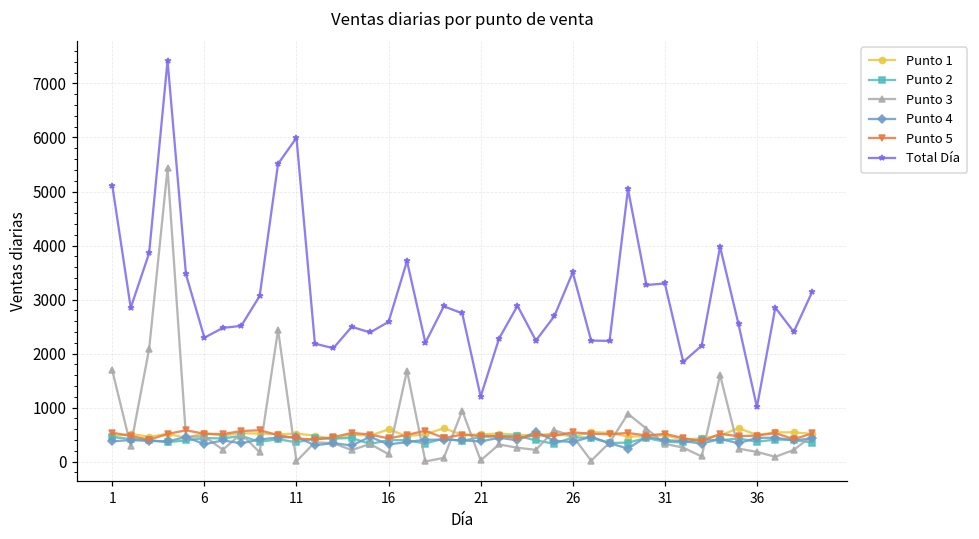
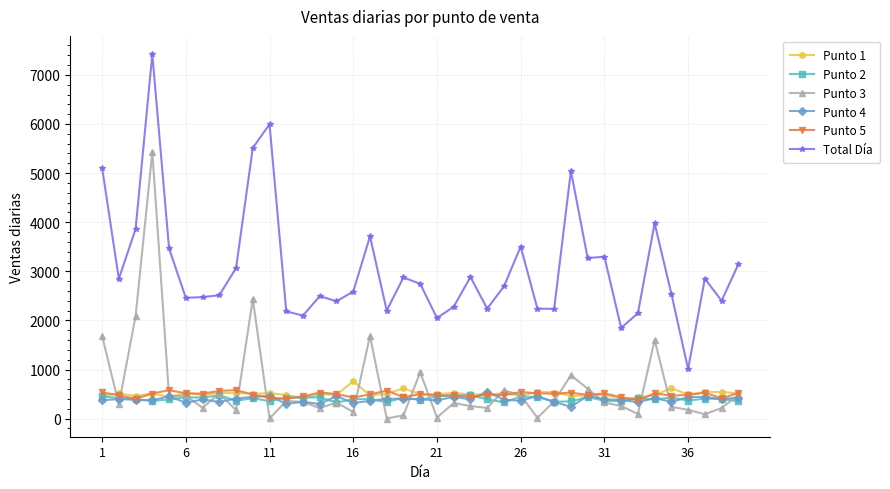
Total Día, 6: 2300 -> 2500
Punto 1, 16: 600 -> 800
Total Día, 21: 1200 -> 2000
